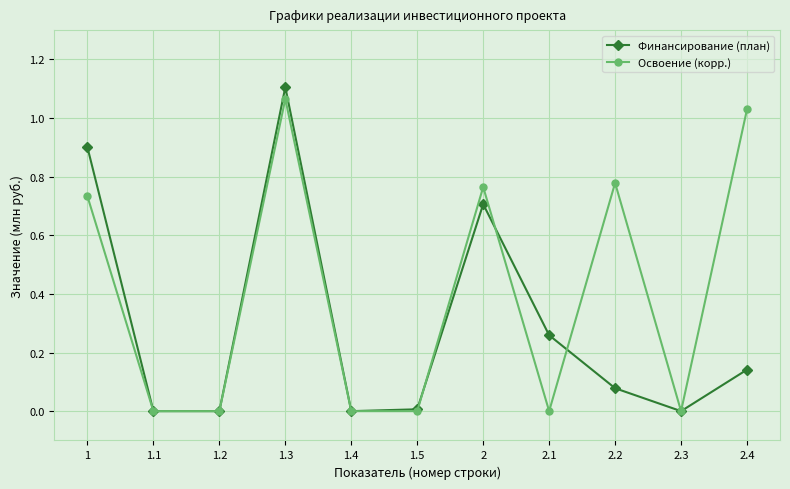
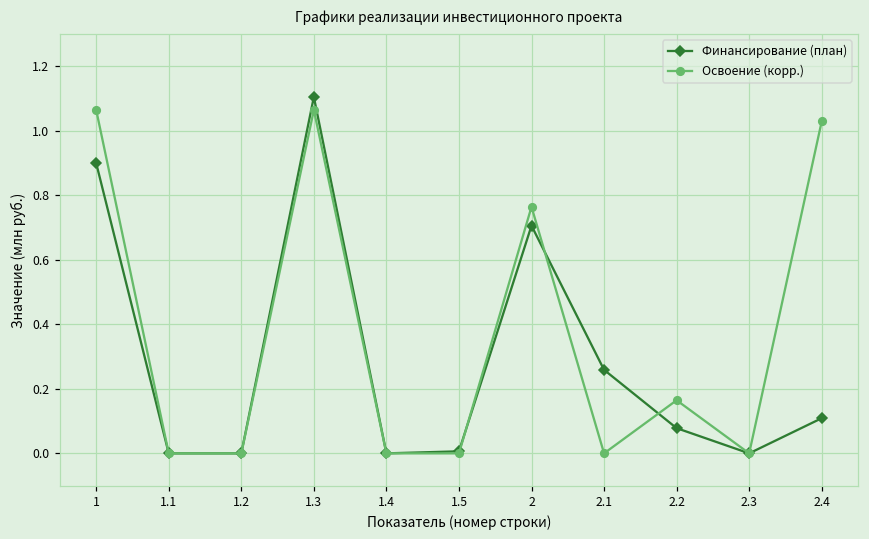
Освоение (корр.), 1: 0.73 -> 1.07
Освоение (корр.), 2.2: 0.78 -> 0.16
Финансирование (план), 2.4: 0.14 -> 0.11
